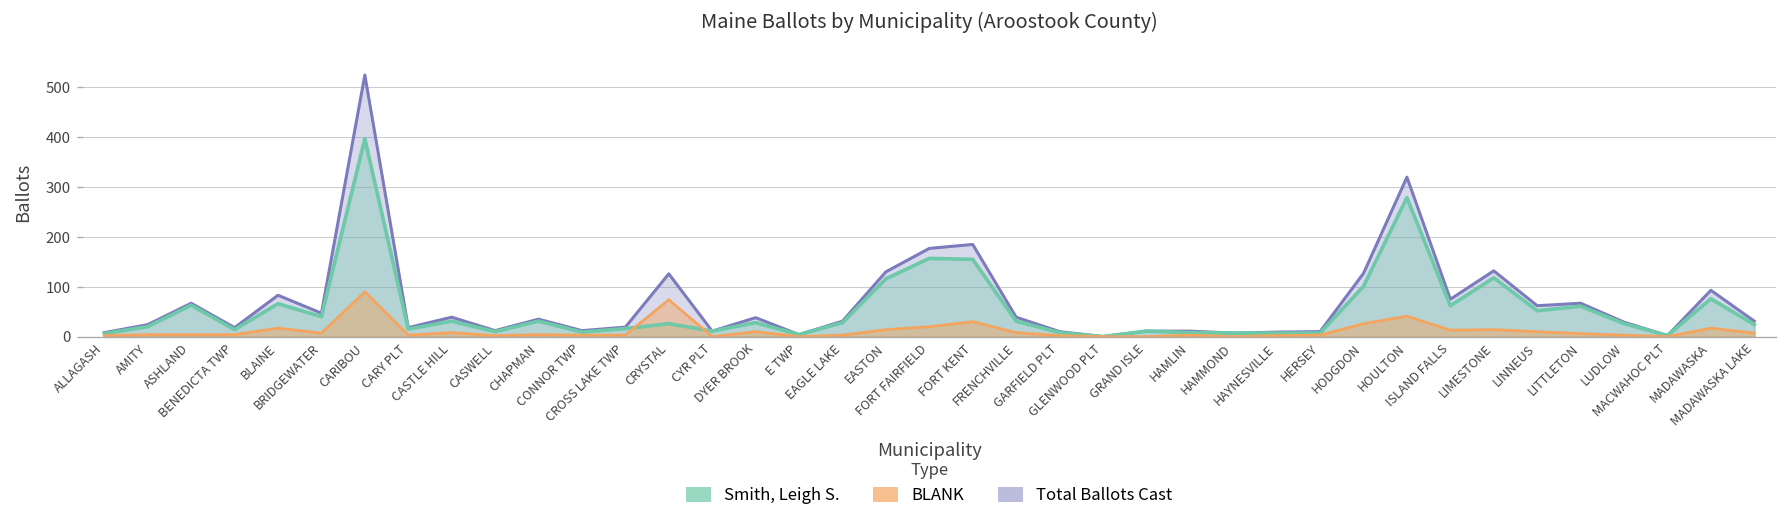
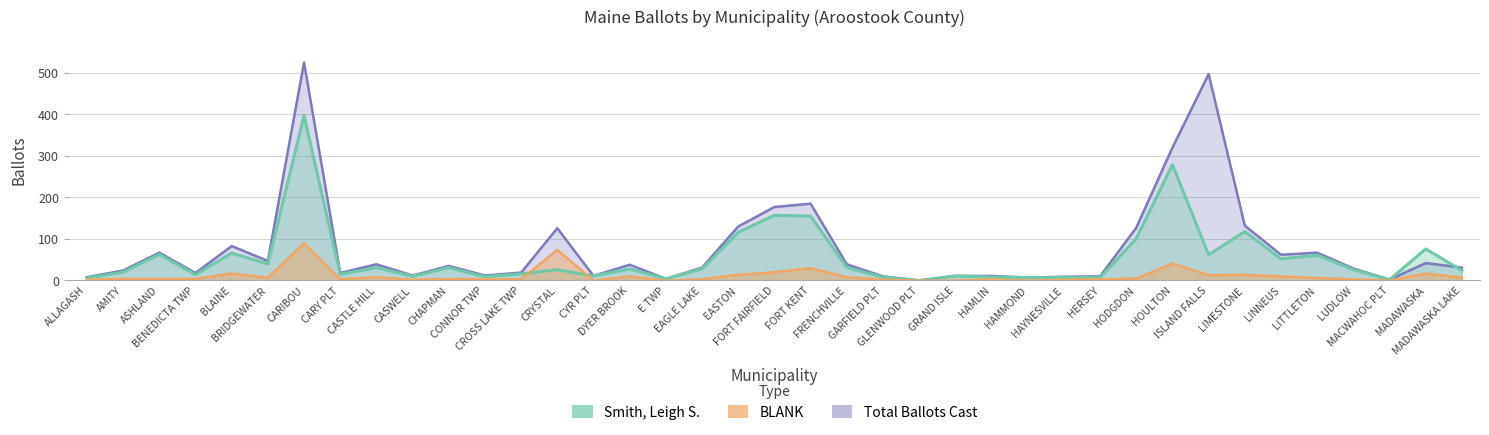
BLANK, HODGDON: 30 -> 10
Total Ballots Cast, ISLAND FALLS: 80 -> 500
Total Ballots Cast, MADAWASKA: 90 -> 40
